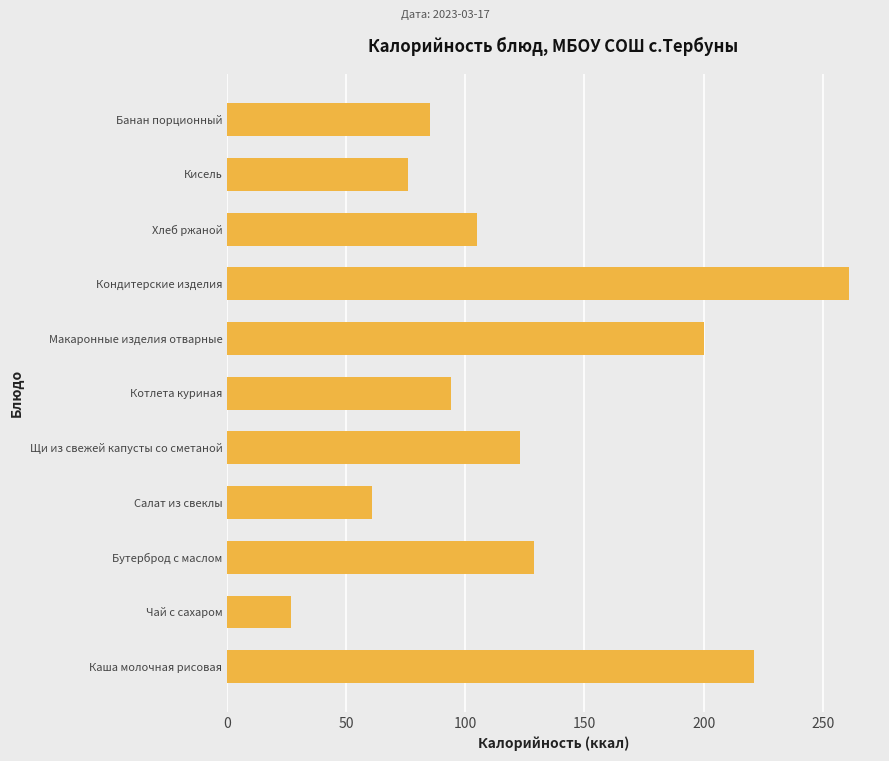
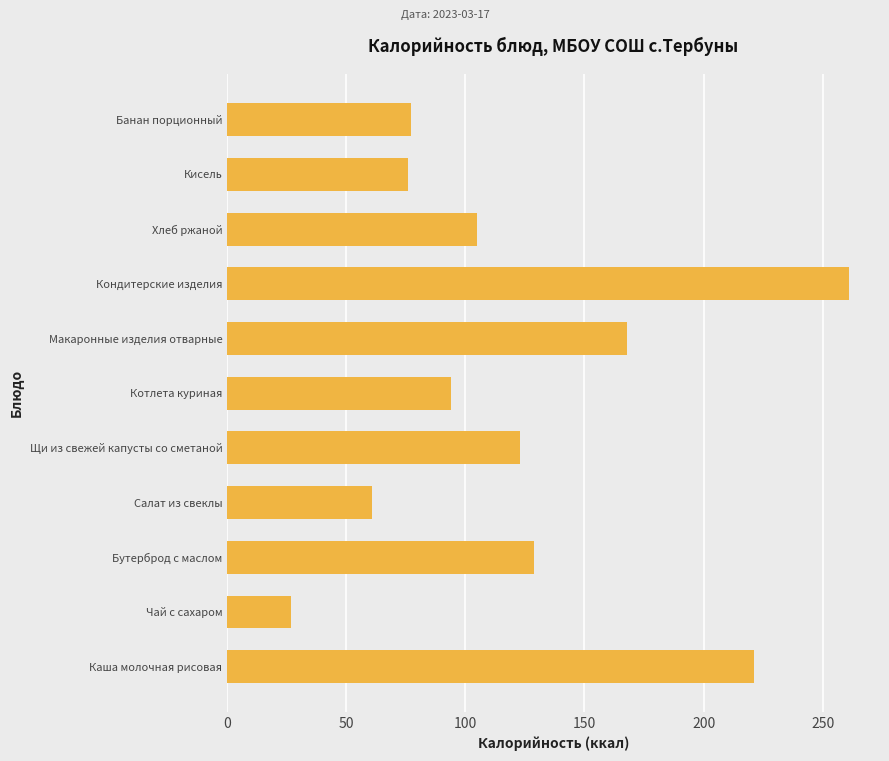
Банан порционный: 85 -> 77
Макаронные изделия отварные: 200 -> 168
